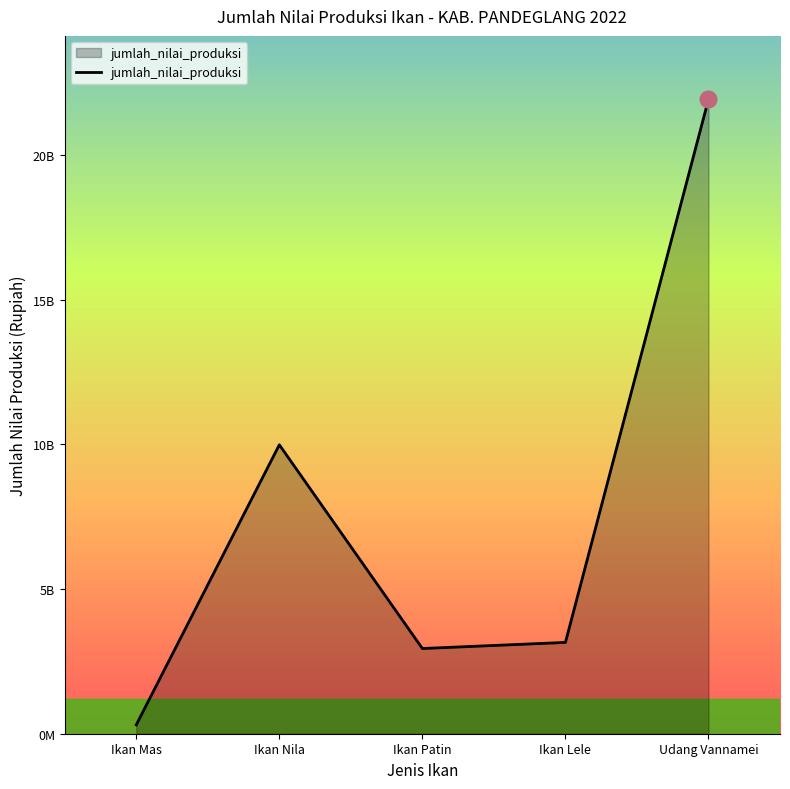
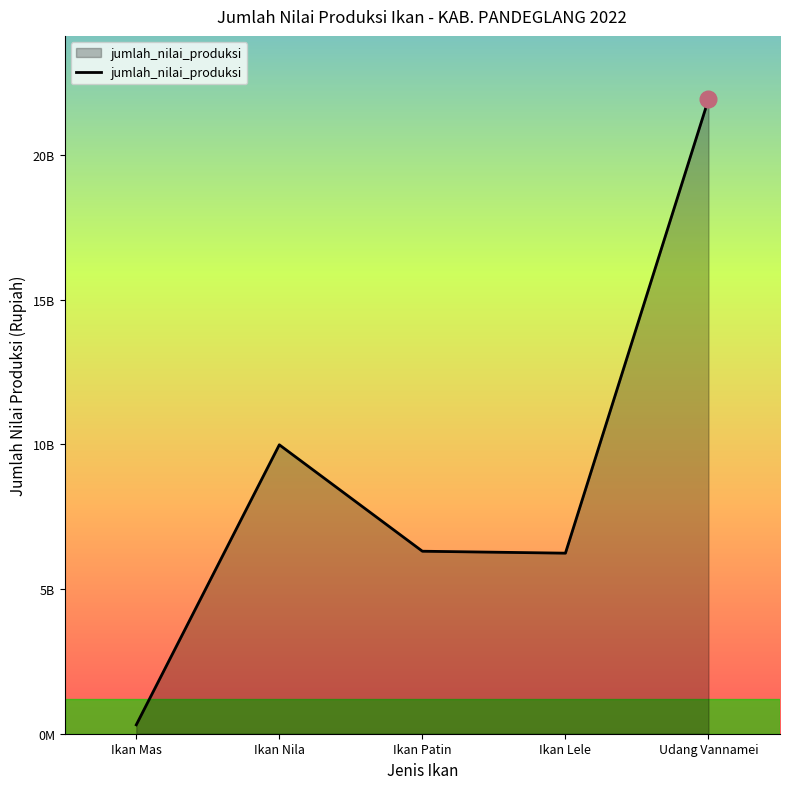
jumlah_nilai_produksi, Ikan Patin: 2900000000 -> 6300000000
jumlah_nilai_produksi, Ikan Lele: 3200000000 -> 6200000000
